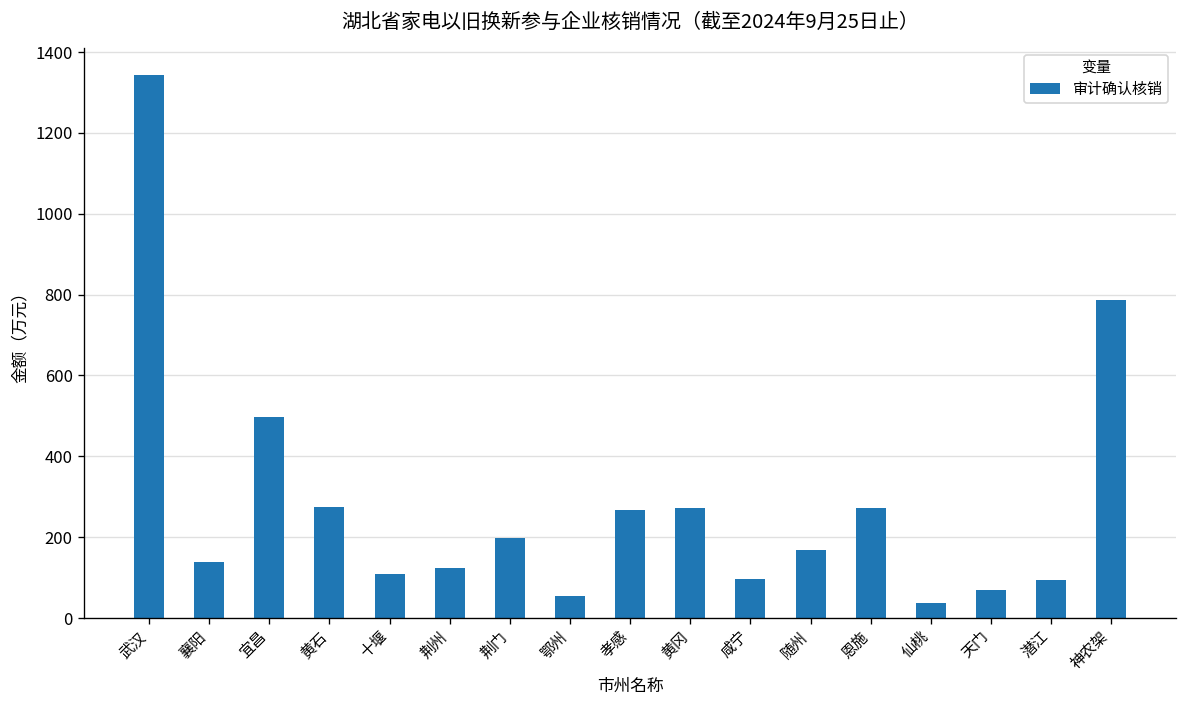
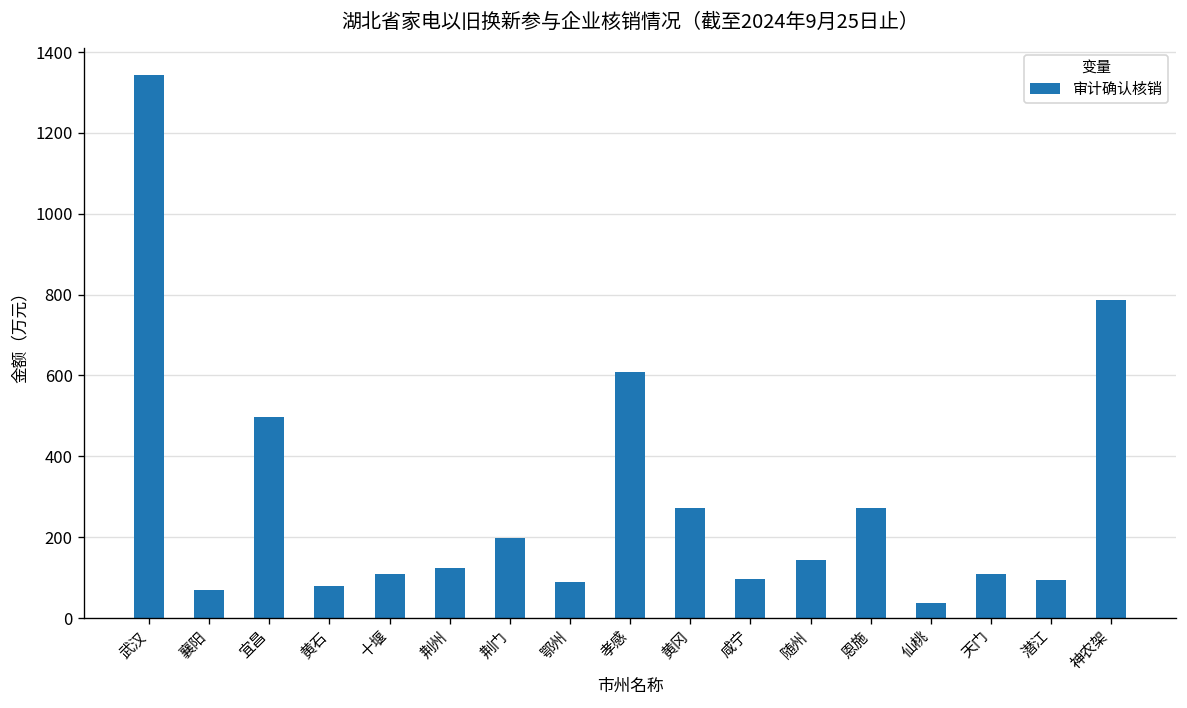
襄阳: 140 -> 70
黄石: 270 -> 80
鄂州: 50 -> 90
孝感: 270 -> 610
随州: 170 -> 140
天门: 70 -> 110
